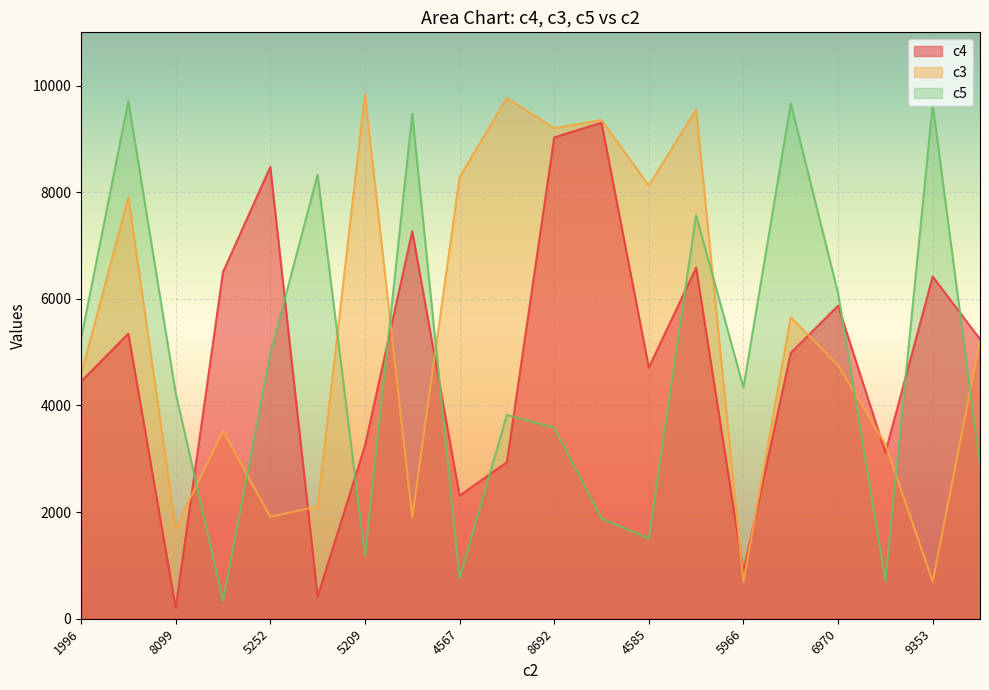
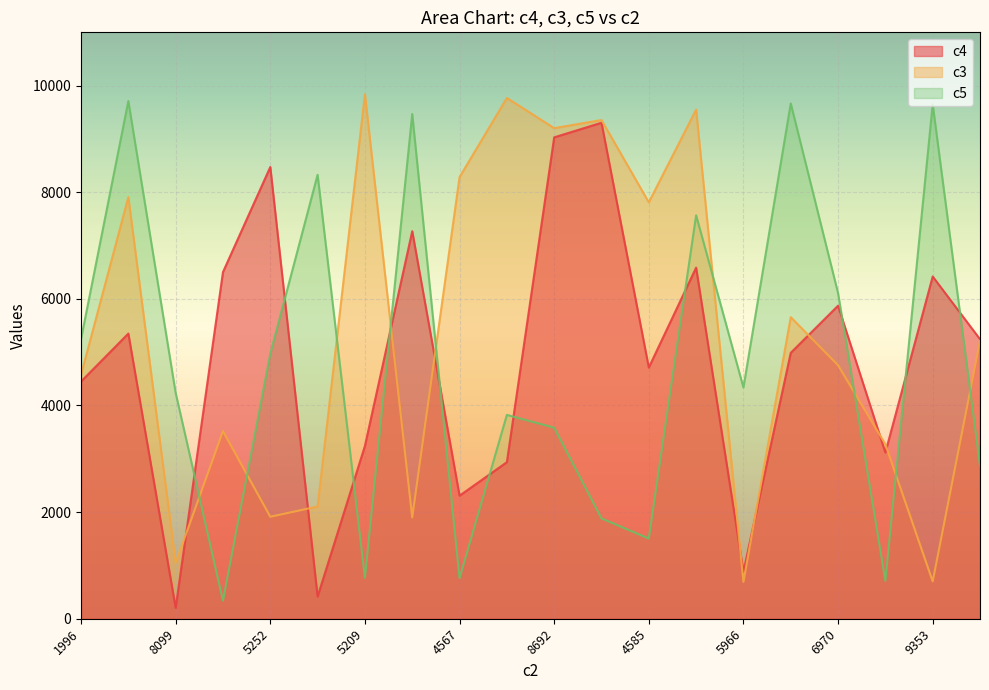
c3, 8099: 1700 -> 1000
c5, 5209: 1200 -> 800
c3, 4585: 8100 -> 7800
